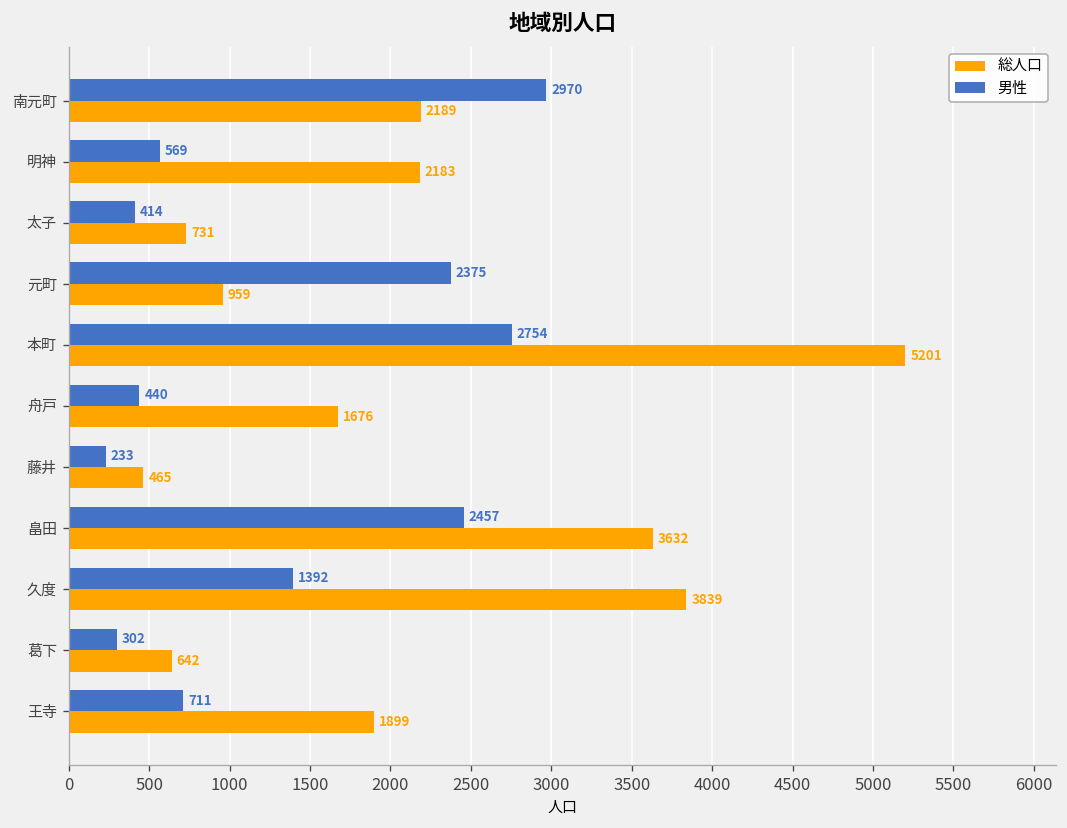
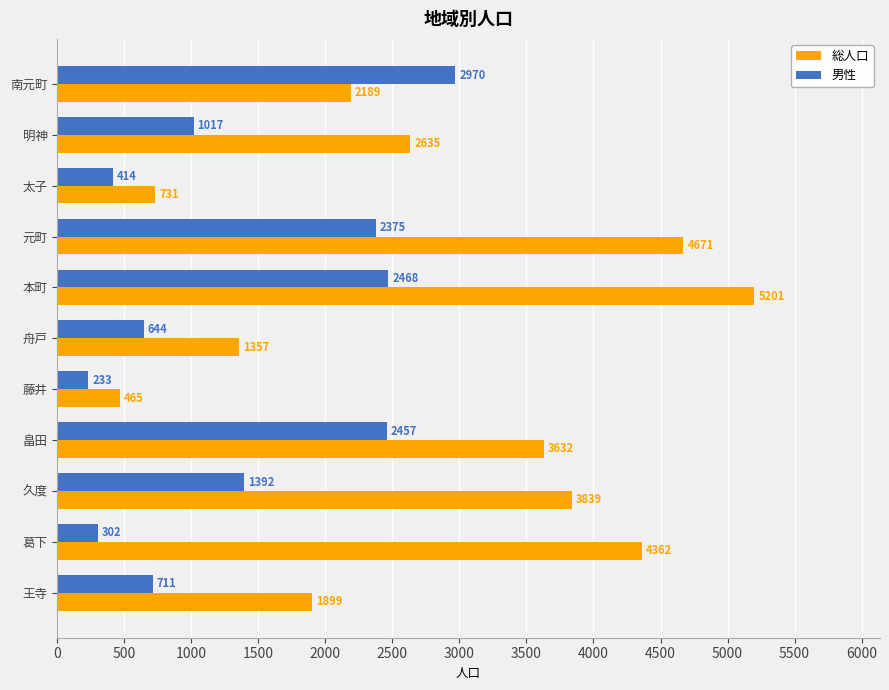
男性, 明神: 569 -> 1017
総人口, 明神: 2183 -> 2635
総人口, 元町: 959 -> 4671
男性, 本町: 2754 -> 2468
男性, 舟戸: 440 -> 644
総人口, 舟戸: 1676 -> 1357
総人口, 葛下: 642 -> 4362
